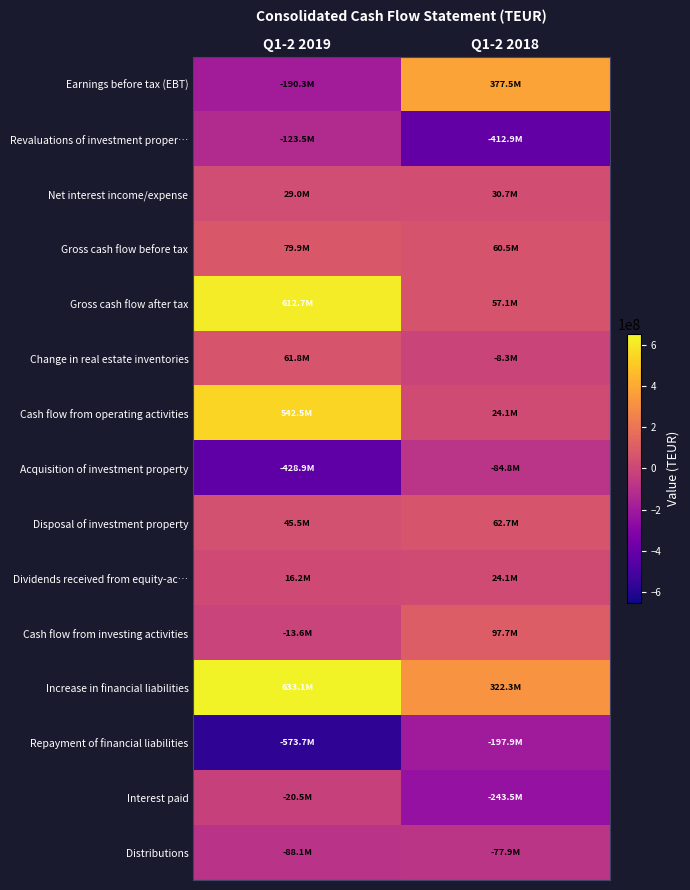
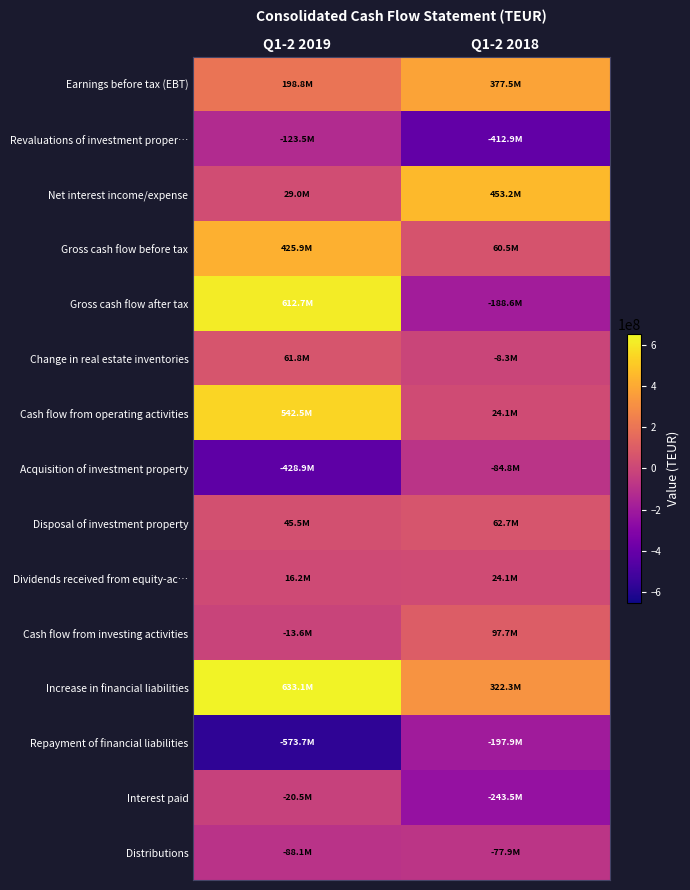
Earnings before tax (EBT), Q1-2 2019: -190.3M -> 198.8M
Net interest income/expense, Q1-2 2018: 30.7M -> 453.2M
Gross cash flow before tax, Q1-2 2019: 79.9M -> 425.9M
Gross cash flow after tax, Q1-2 2018: 57.1M -> -188.6M
